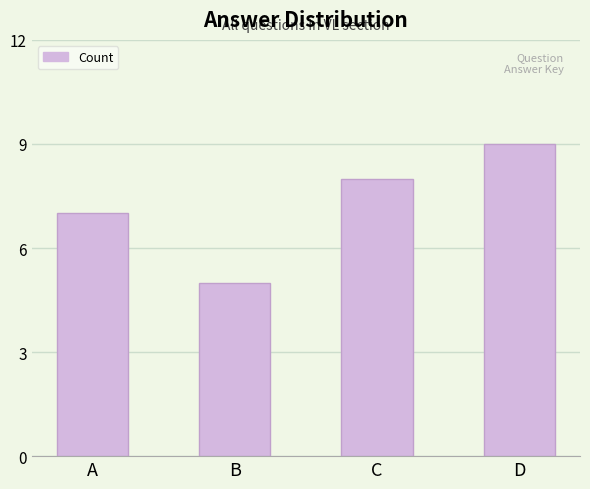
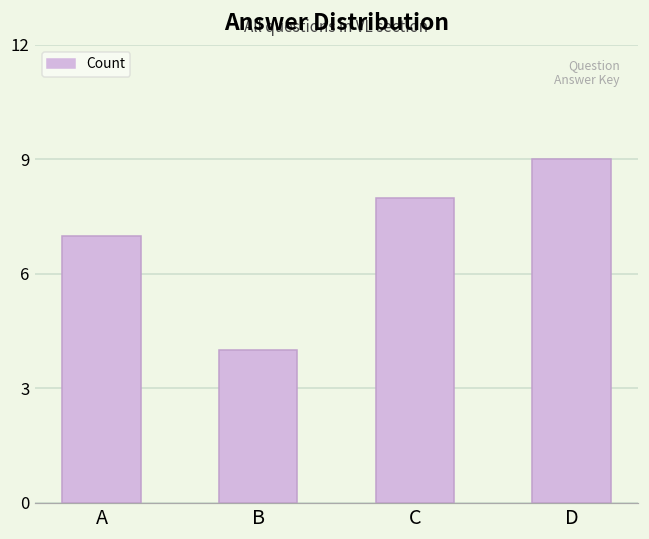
B: 5 -> 4
